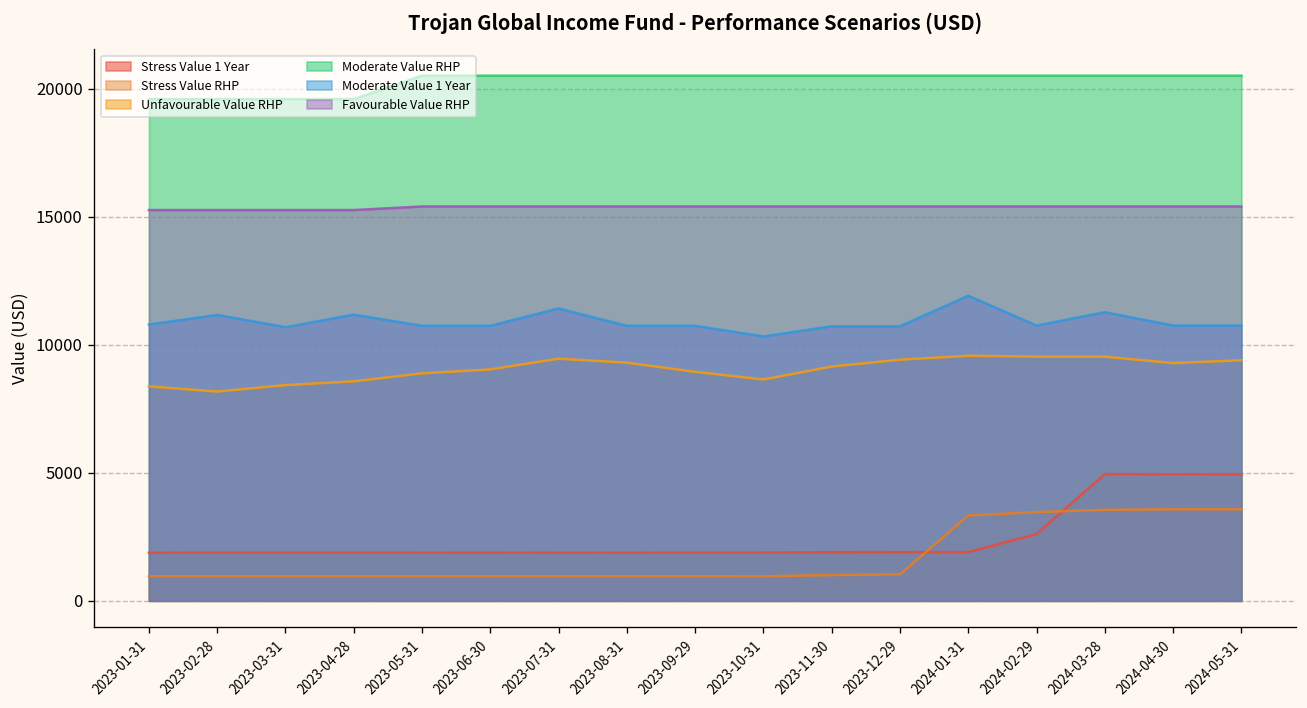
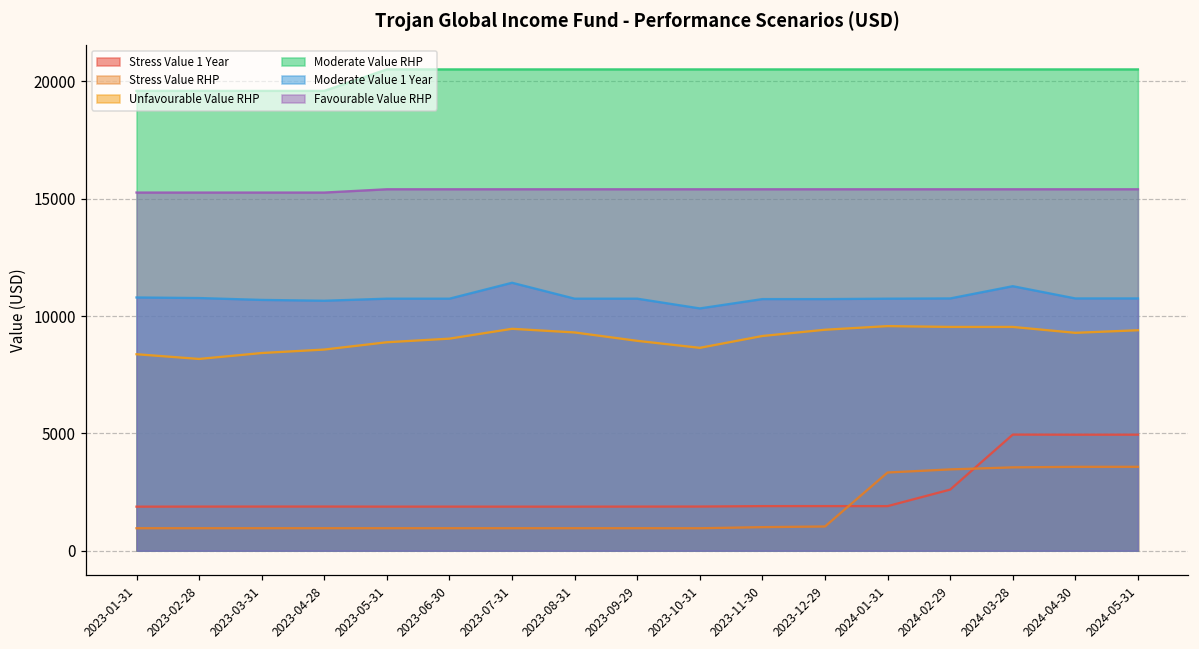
Moderate Value 1 Year, 2023-02-28: 11200 -> 10800
Moderate Value 1 Year, 2023-04-28: 11200 -> 10700
Moderate Value 1 Year, 2024-01-31: 11900 -> 10700
